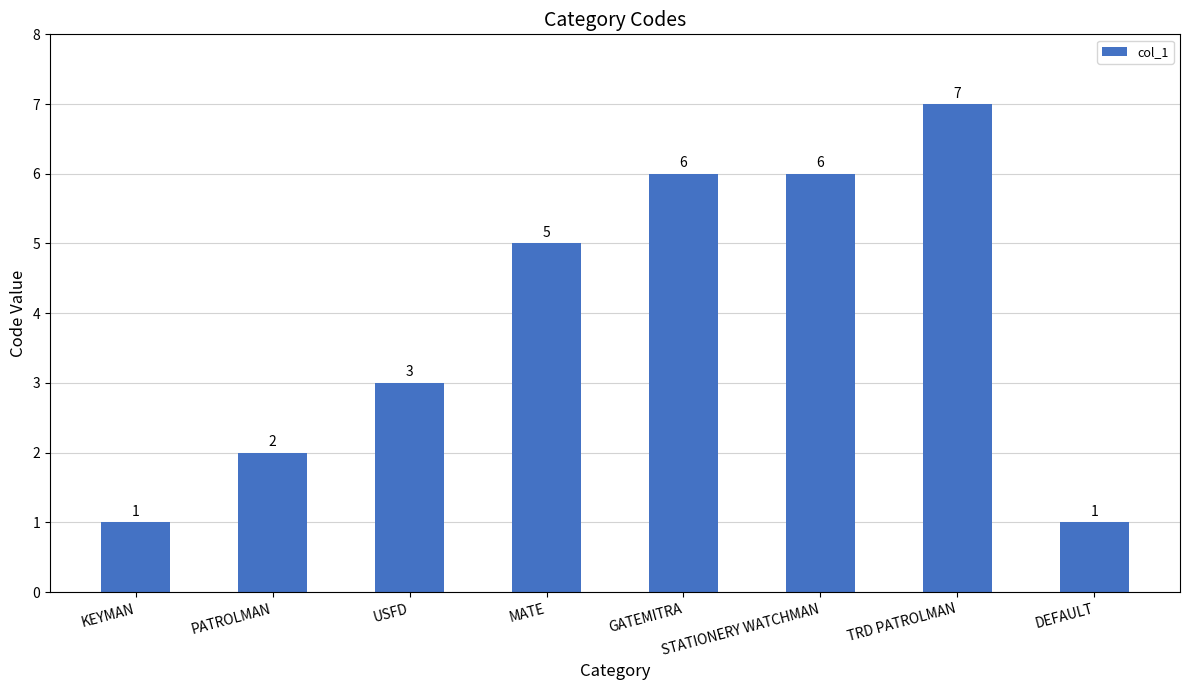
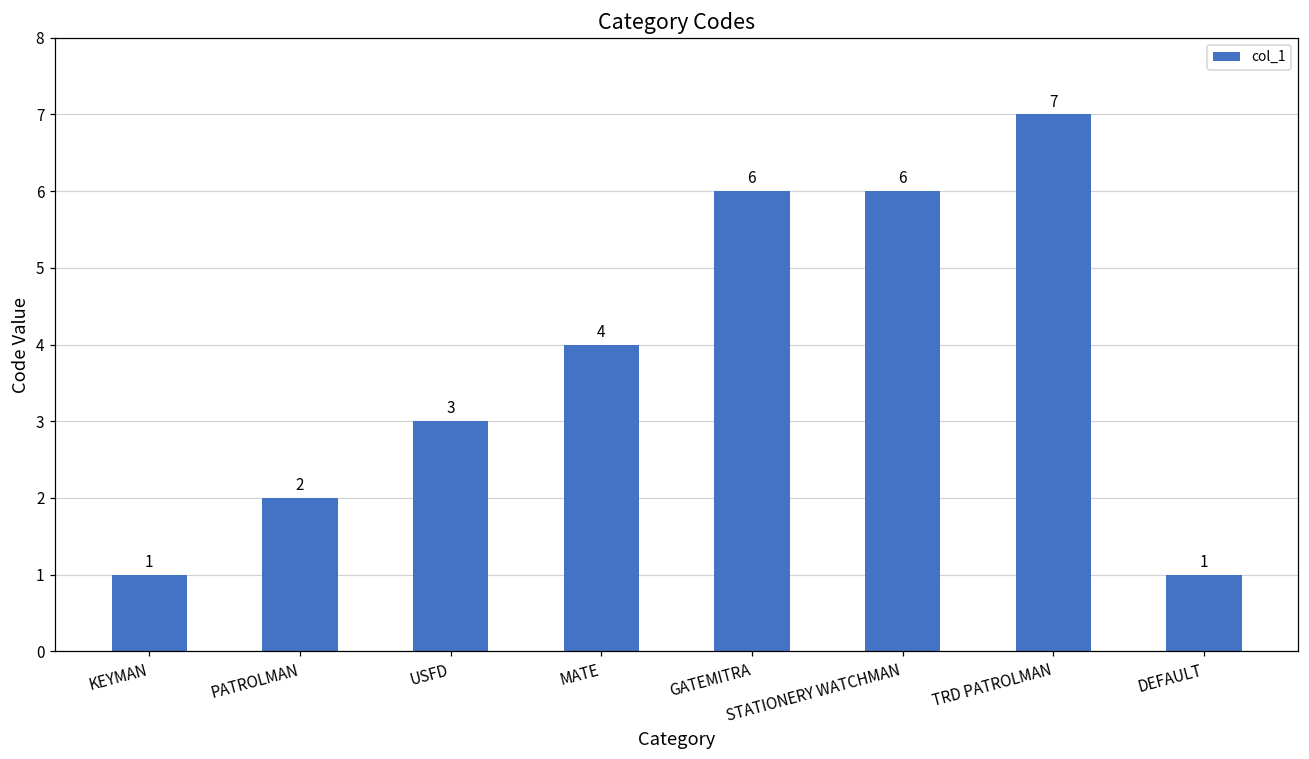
MATE: 5 -> 4
